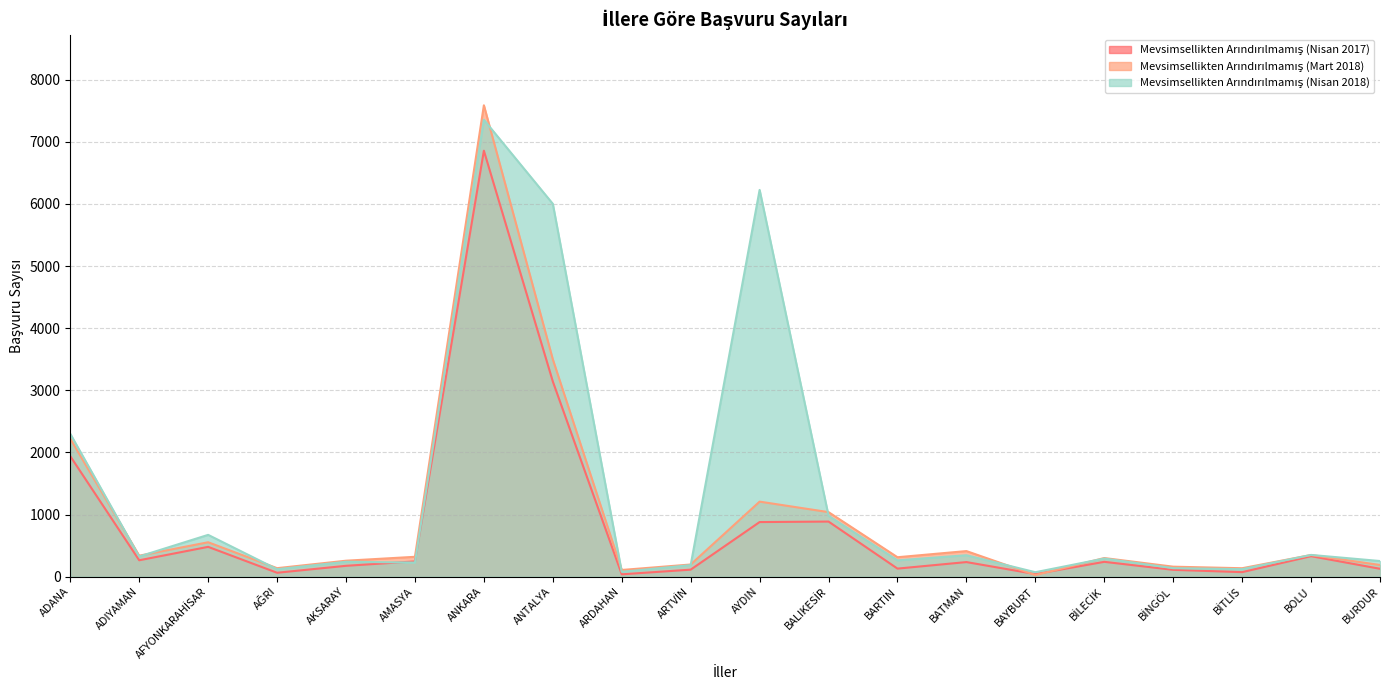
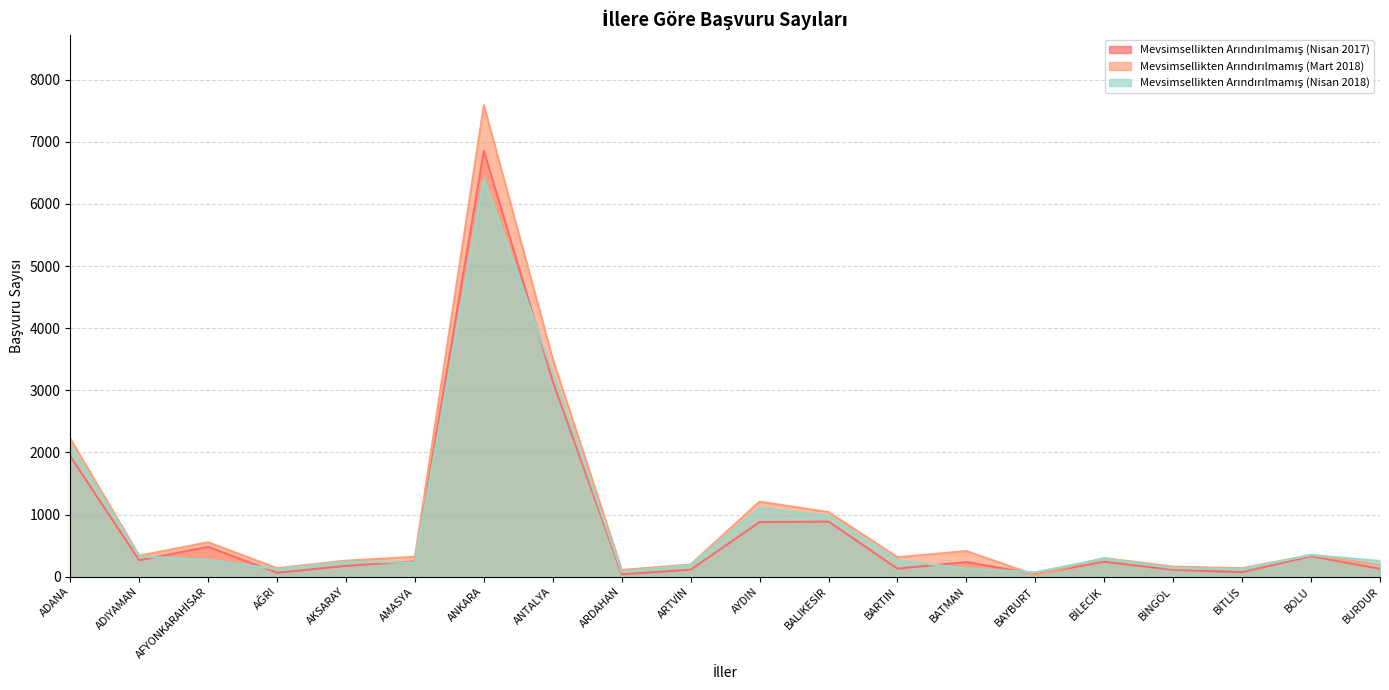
Mevsimsellikten Arındırılmamış (Nisan 2018), ADANA: 2300 -> 2100
Mevsimsellikten Arındırılmamış (Nisan 2018), AFYONKARAHİSAR: 700 -> 300
Mevsimsellikten Arındırılmamış (Nisan 2018), ANKARA: 7400 -> 6400
Mevsimsellikten Arındırılmamış (Nisan 2018), ANTALYA: 6000 -> 3300
Mevsimsellikten Arındırılmamış (Nisan 2018), AYDIN: 6200 -> 1100
Mevsimsellikten Arındırılmamış (Nisan 2018), BATMAN: 300 -> 100
